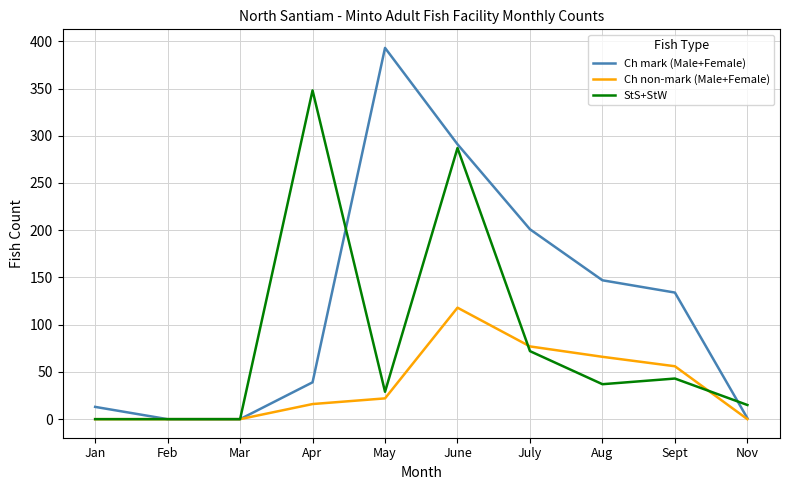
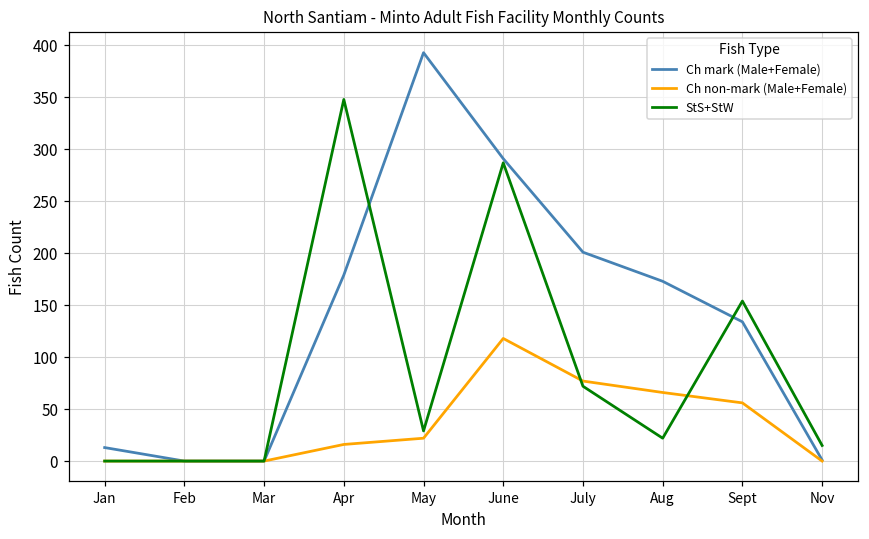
Ch mark (Male+Female), Apr: 40 -> 180
Ch mark (Male+Female), Aug: 150 -> 170
StS+StW, Aug: 40 -> 20
StS+StW, Sept: 40 -> 150
